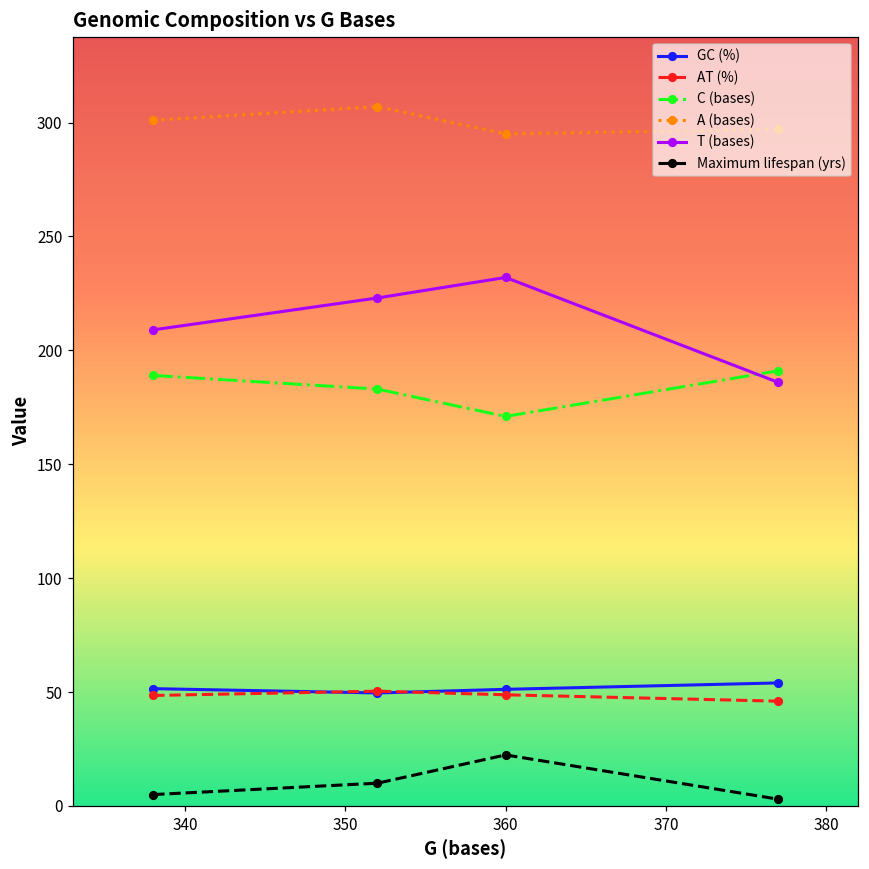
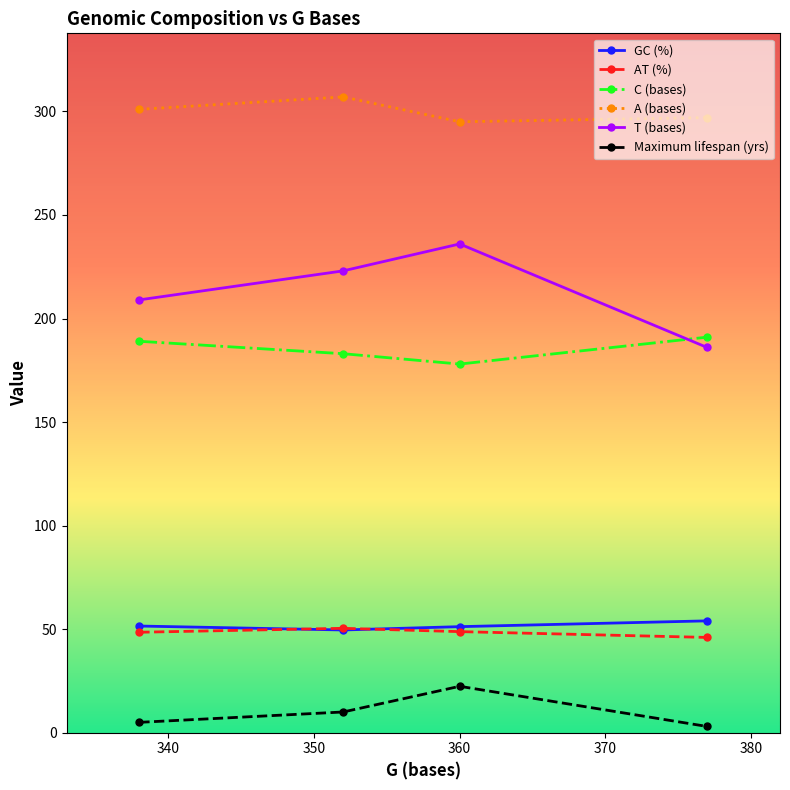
C (bases), 360: 171 -> 178
T (bases), 360: 232 -> 236
